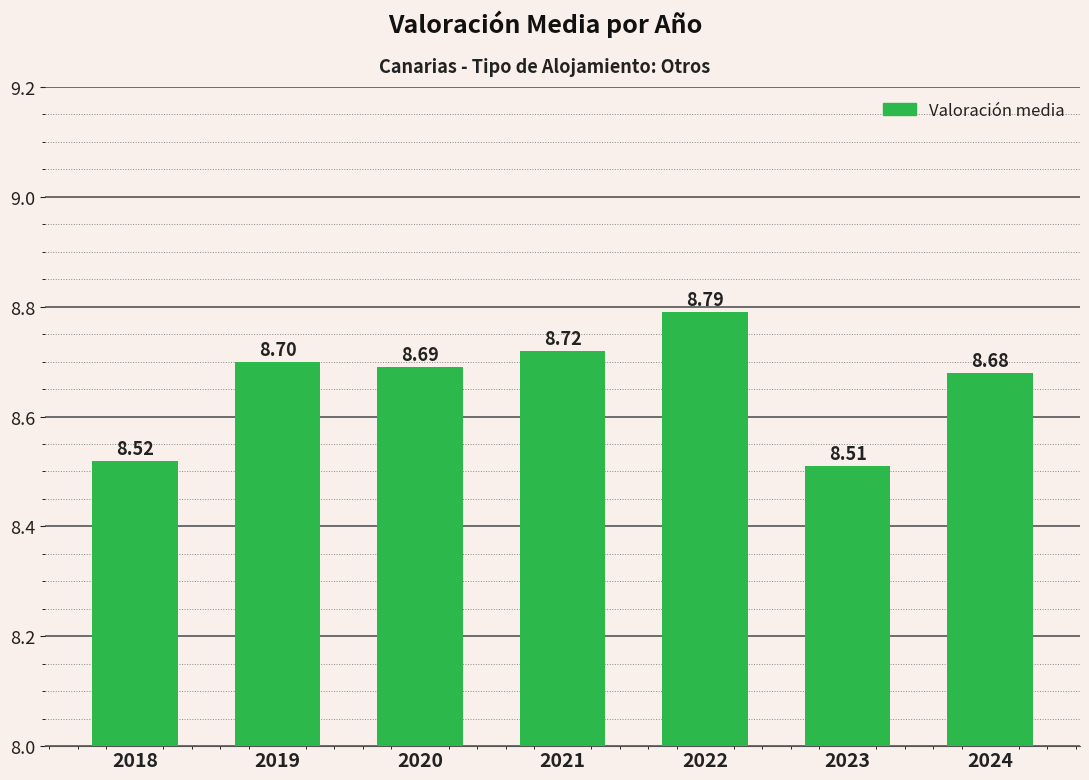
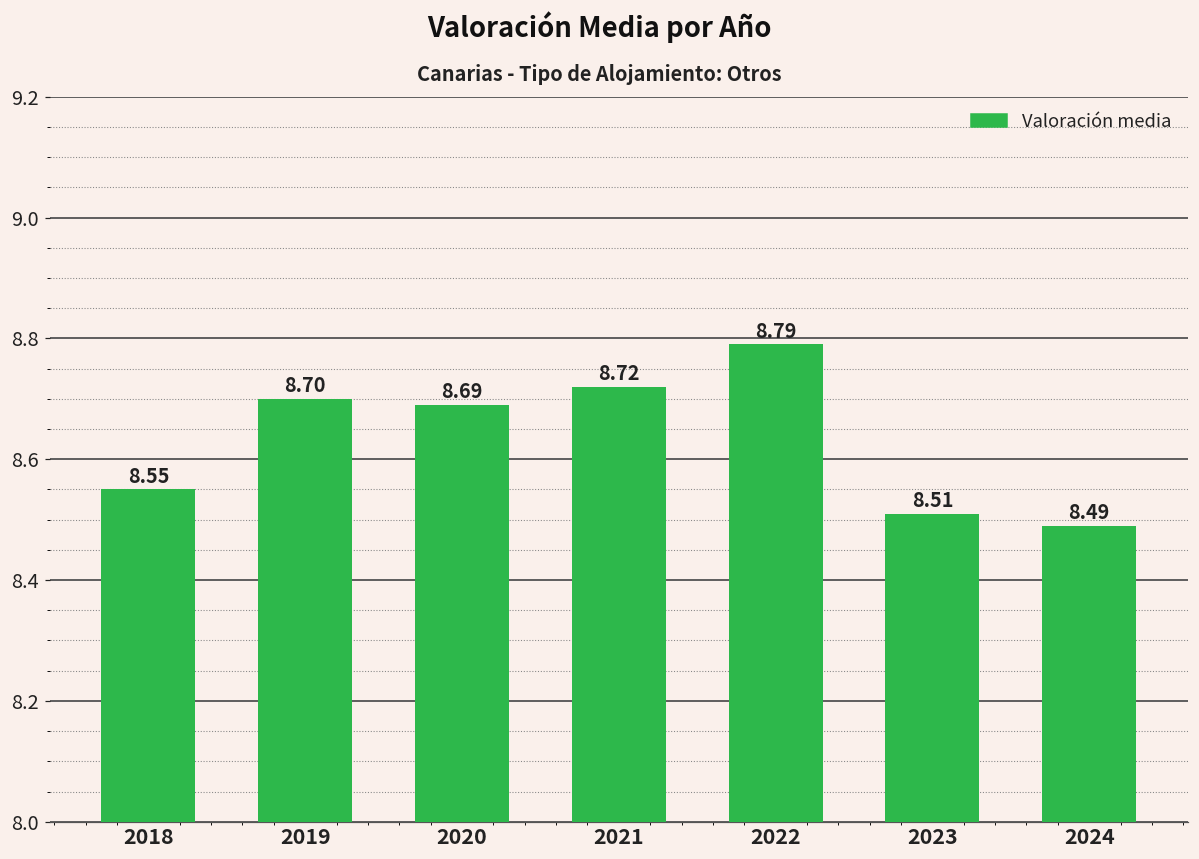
2018: 8.52 -> 8.55
2024: 8.68 -> 8.49
